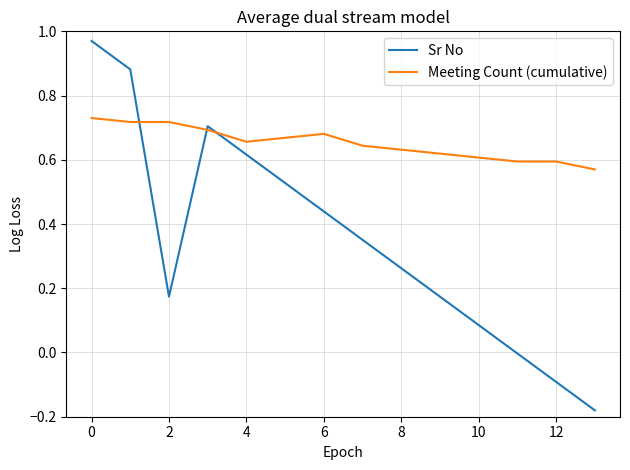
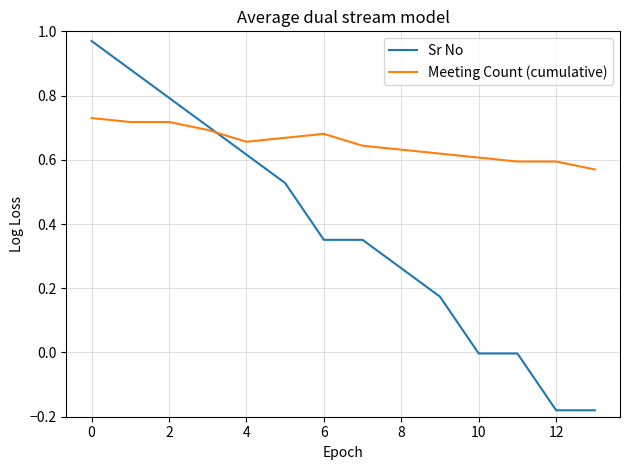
Sr No, 2: 0.17 -> 0.79
Sr No, 6: 0.44 -> 0.35
Sr No, 10: 0.09 -> 0.00
Sr No, 12: -0.09 -> -0.18
